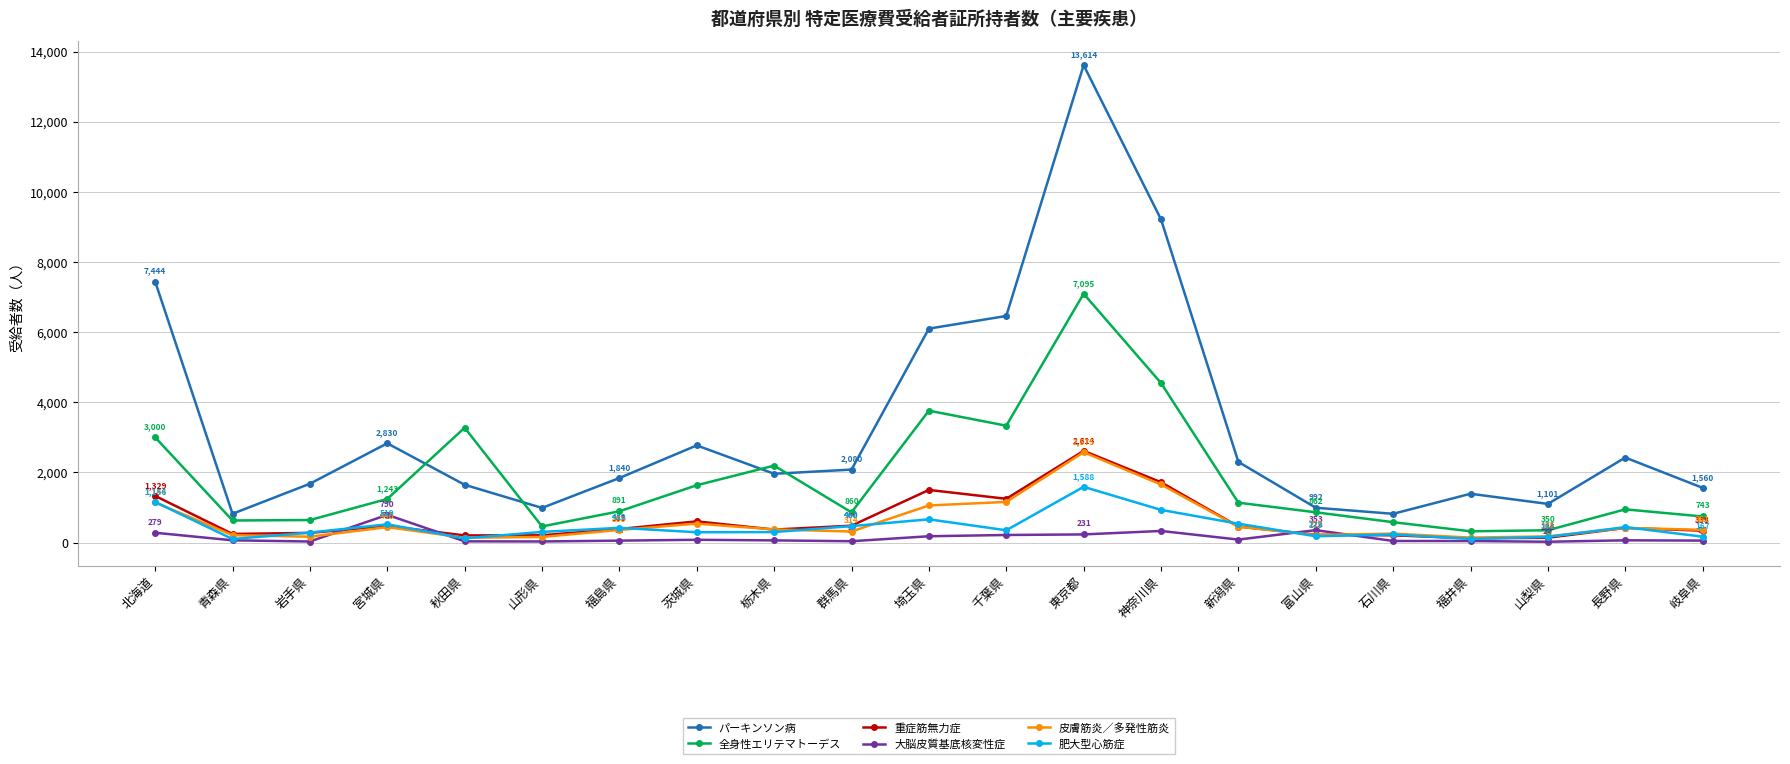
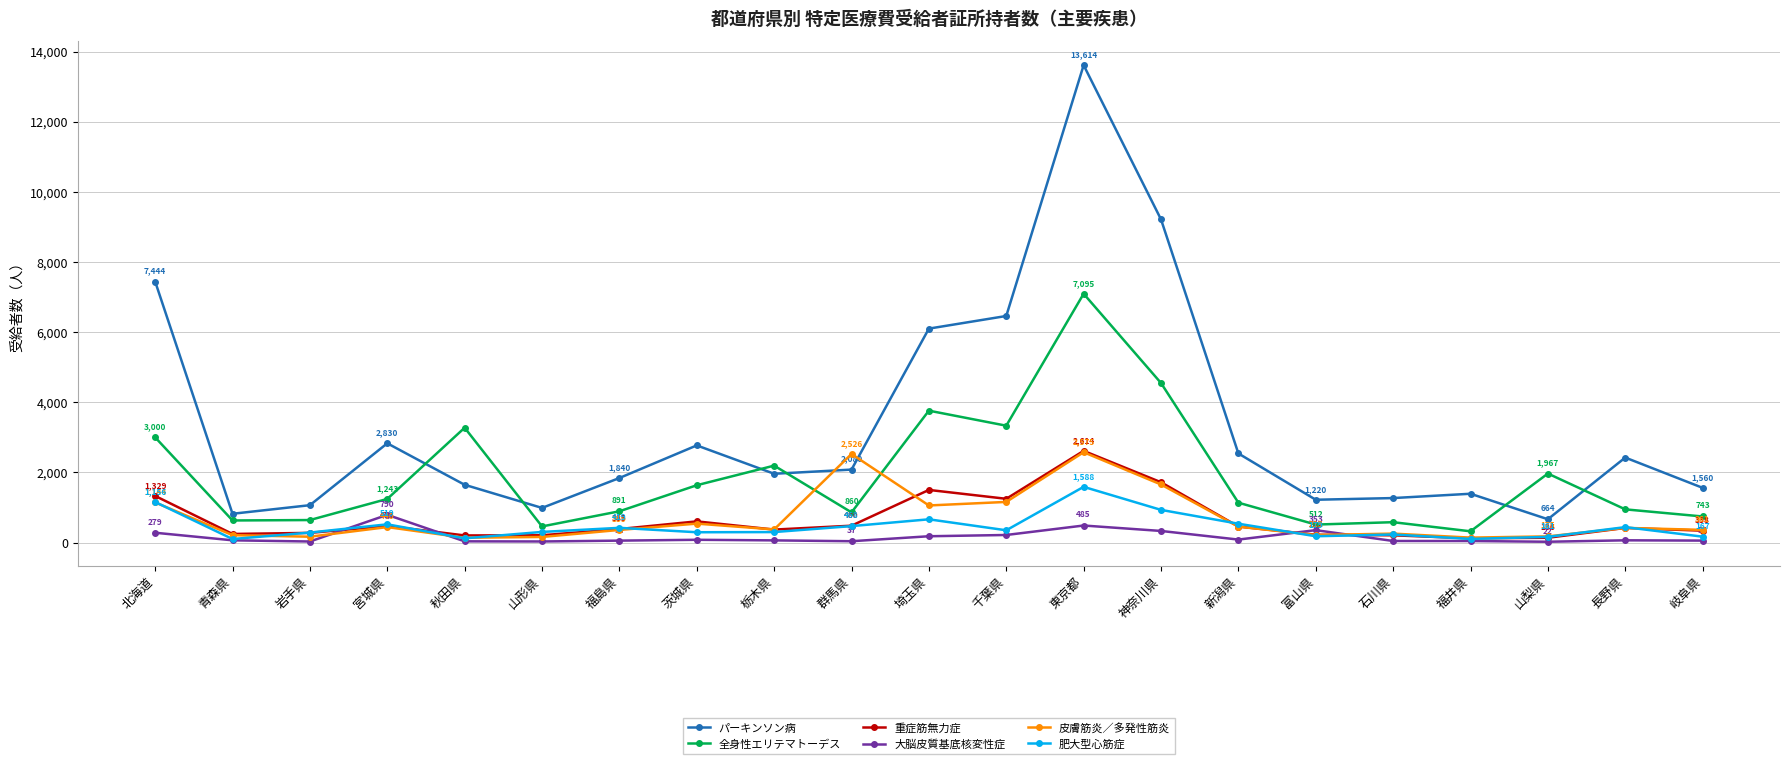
パーキンソン病, 岩手県: 1,700 -> 1,100
皮膚筋炎／多発性筋炎, 群馬県: 314 -> 2,526
大脳皮質基底核変性症, 東京都: 231 -> 485
パーキンソン病, 新潟県: 2,300 -> 2,500
パーキンソン病, 富山県: 992 -> 1,220
全身性エリテマトーデス, 富山県: 862 -> 512
パーキンソン病, 石川県: 800 -> 1,300
パーキンソン病, 山梨県: 1,101 -> 664
全身性エリテマトーデス, 山梨県: 350 -> 1,967
